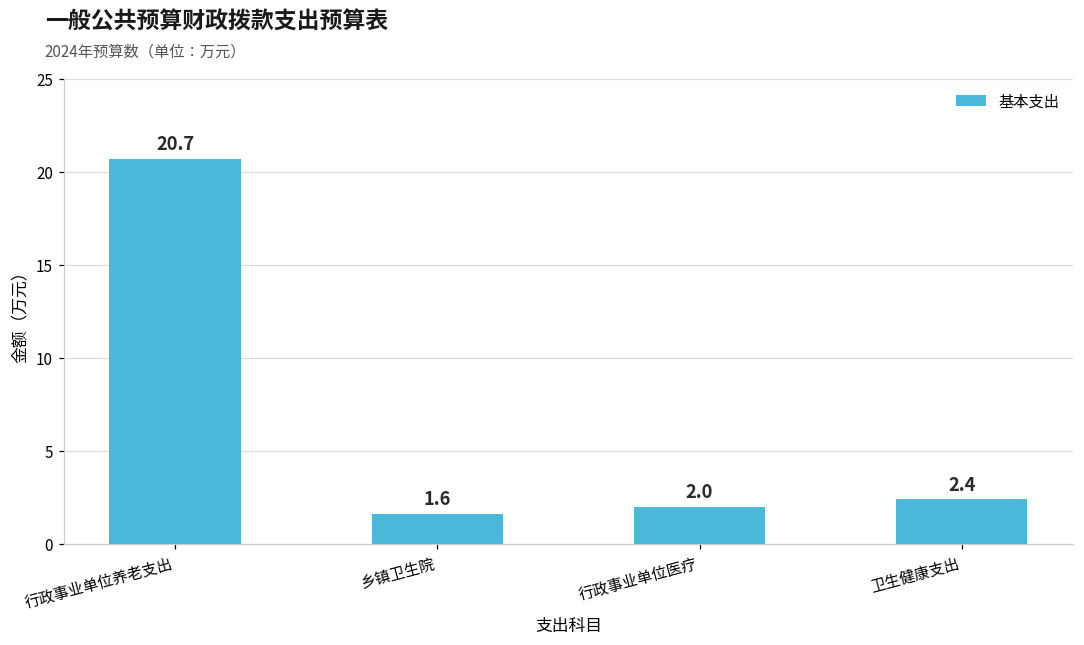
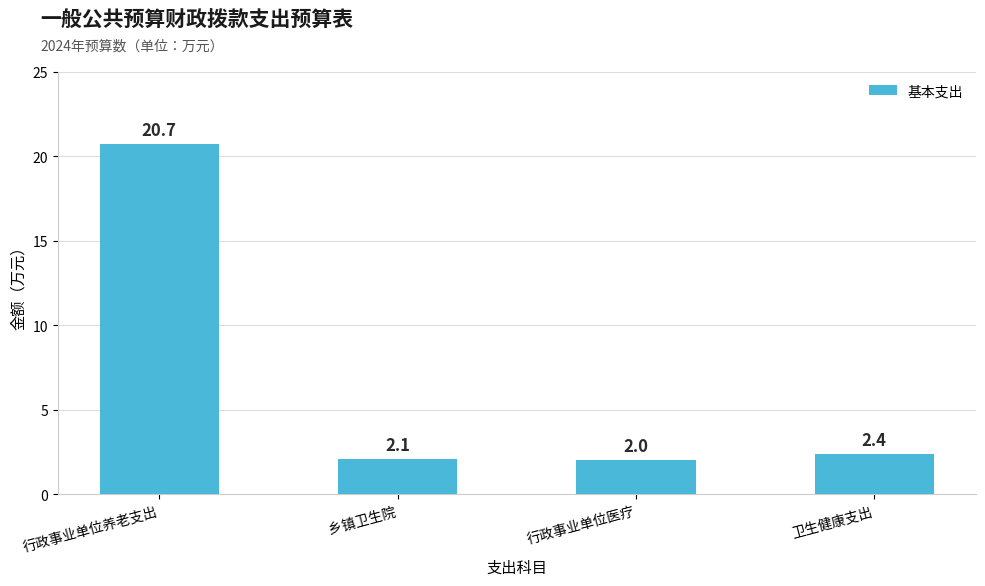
乡镇卫生院: 1.6 -> 2.1
